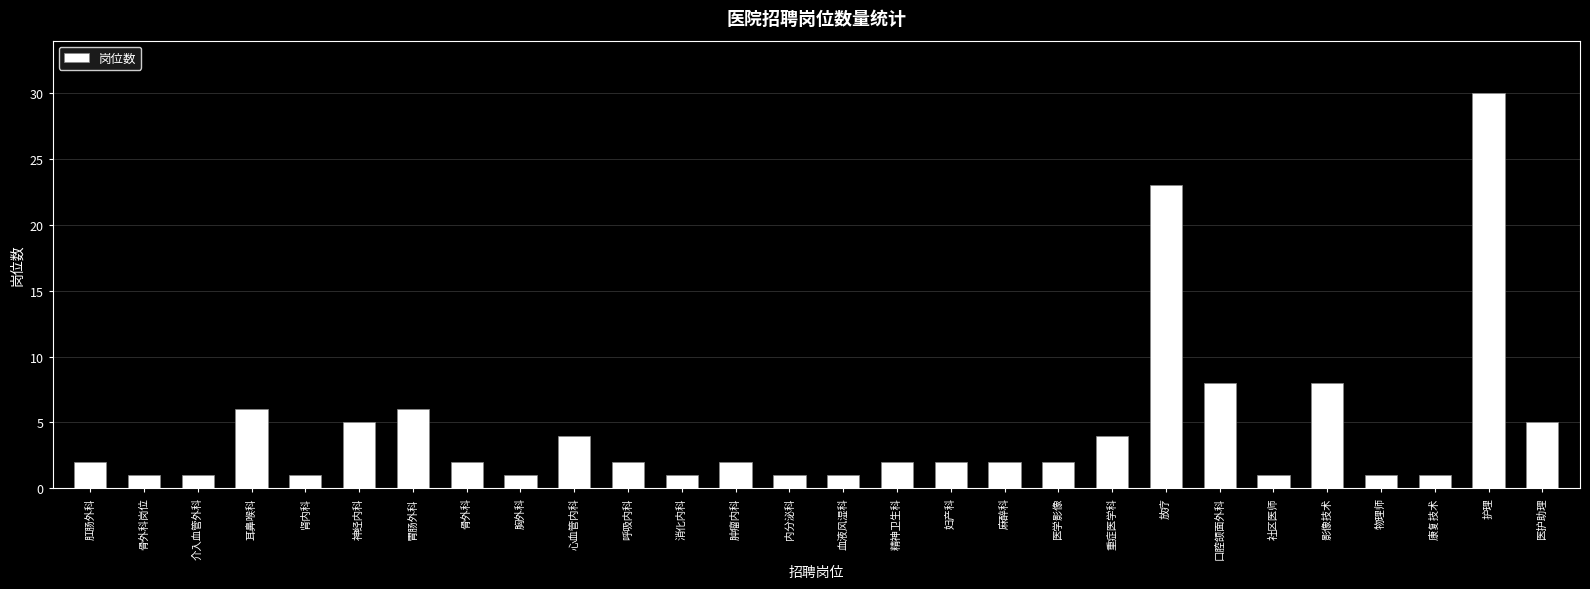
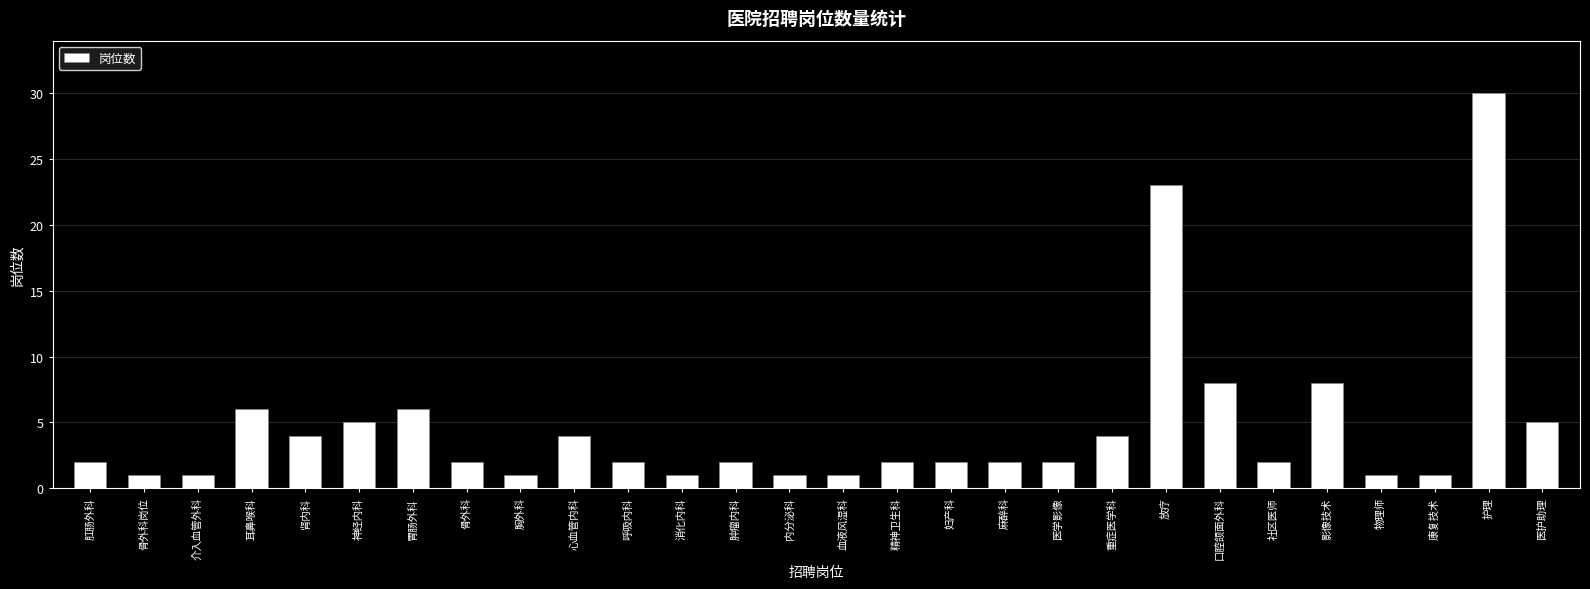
肾内科: 1 -> 4
社区医师: 1 -> 2
